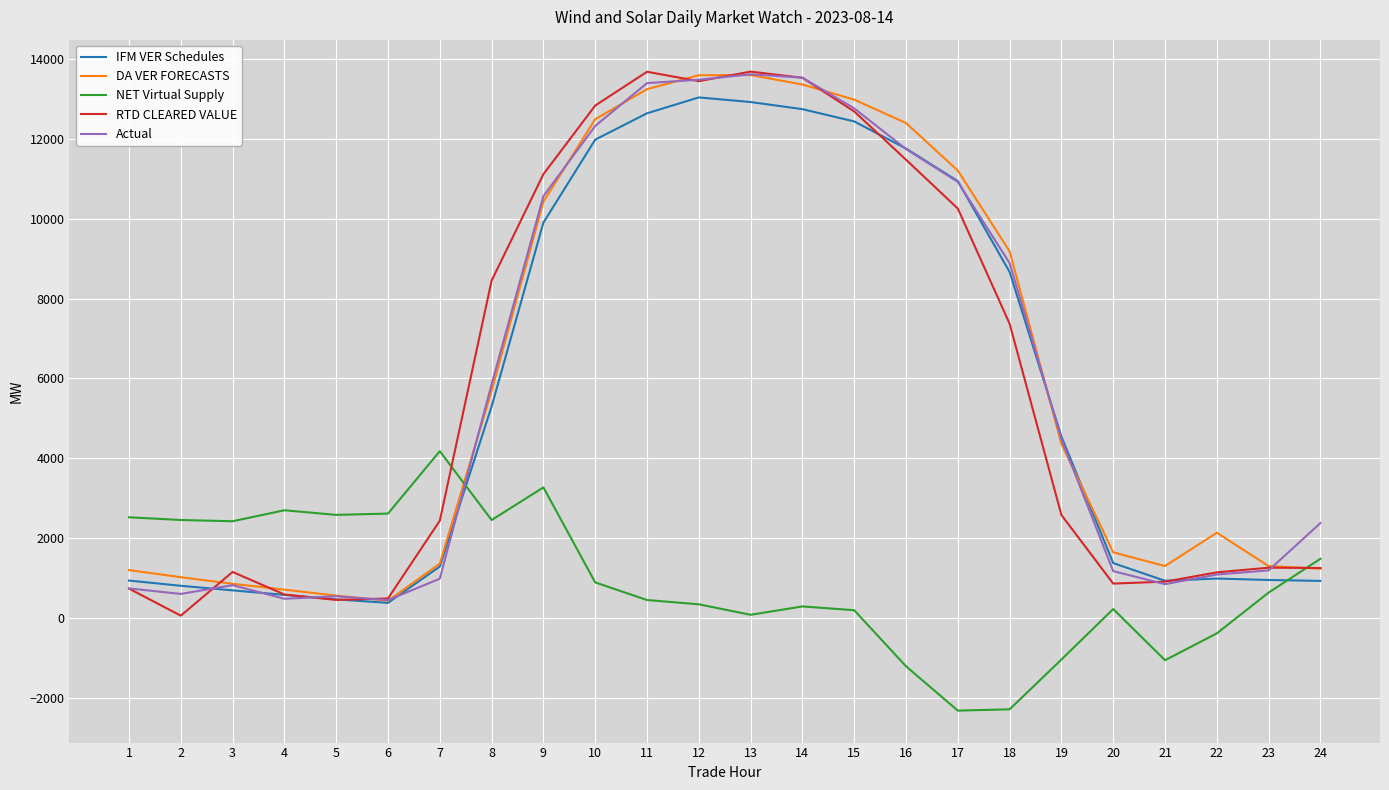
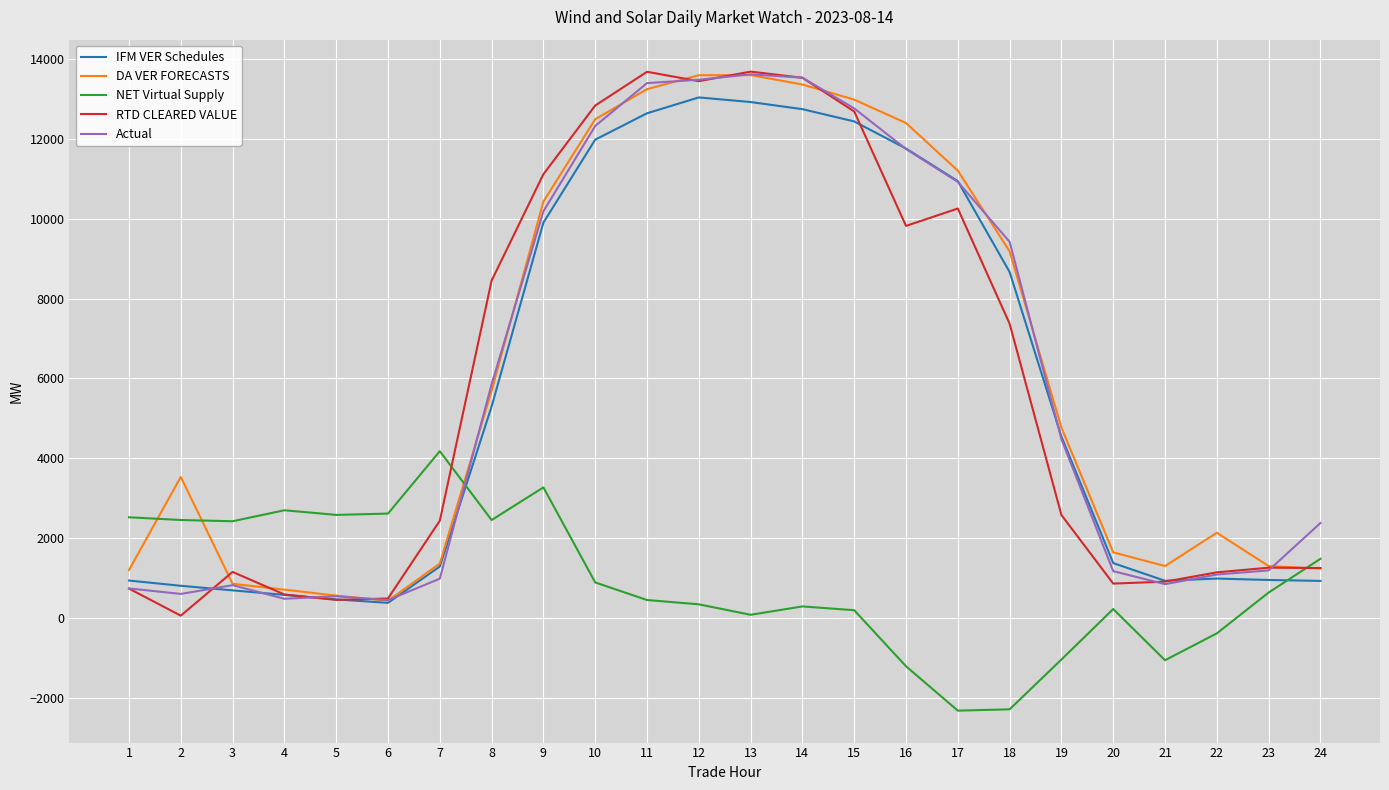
DA VER FORECASTS, 2: 1000 -> 3500
Actual, 9: 10600 -> 10200
RTD CLEARED VALUE, 16: 11500 -> 9800
Actual, 18: 8900 -> 9400
DA VER FORECASTS, 19: 4400 -> 4800
